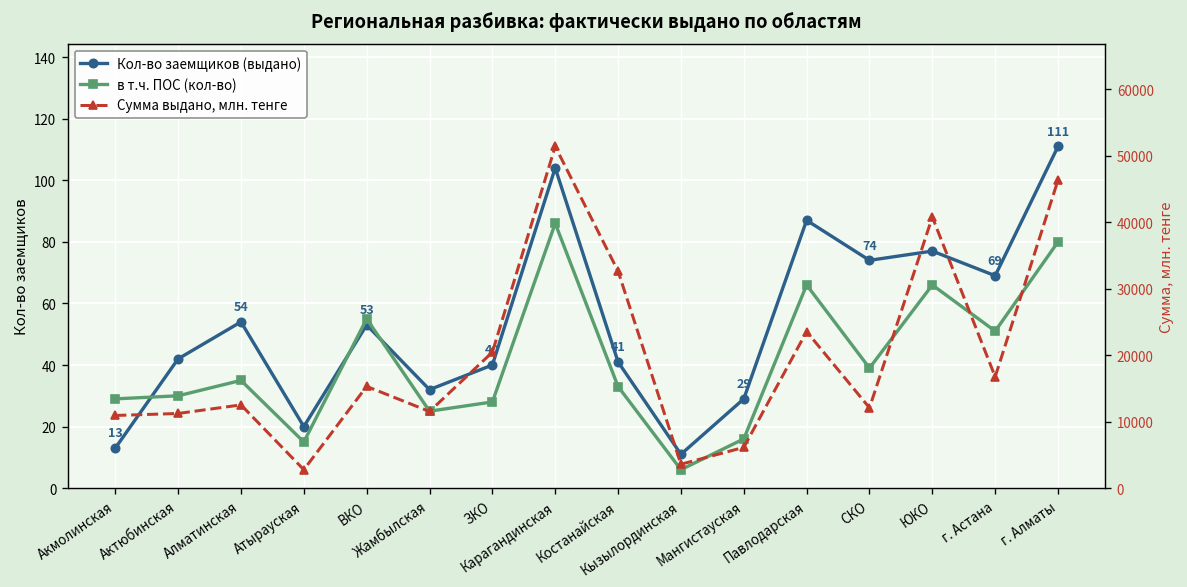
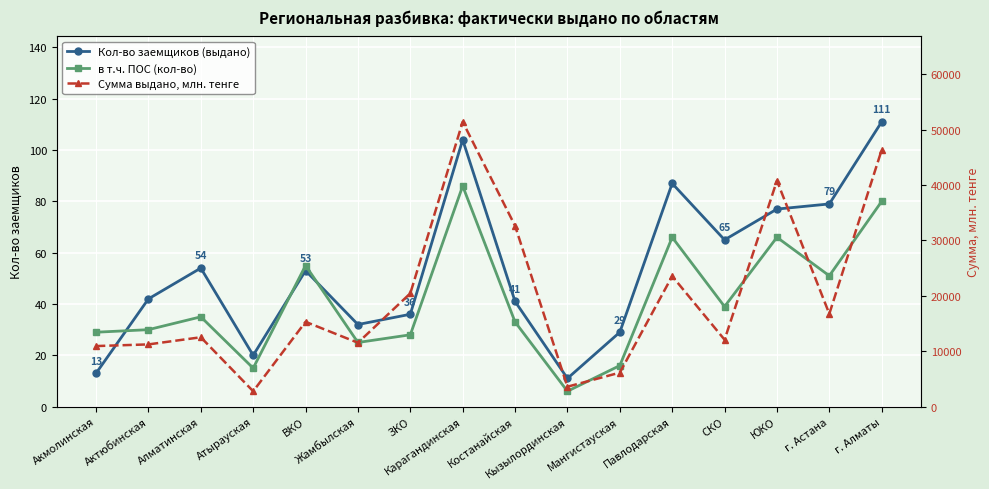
Кол-во заемщиков (выдано), ЗКО: 40 -> 36
Кол-во заемщиков (выдано), СКО: 74 -> 65
Кол-во заемщиков (выдано), г. Астана: 69 -> 79
